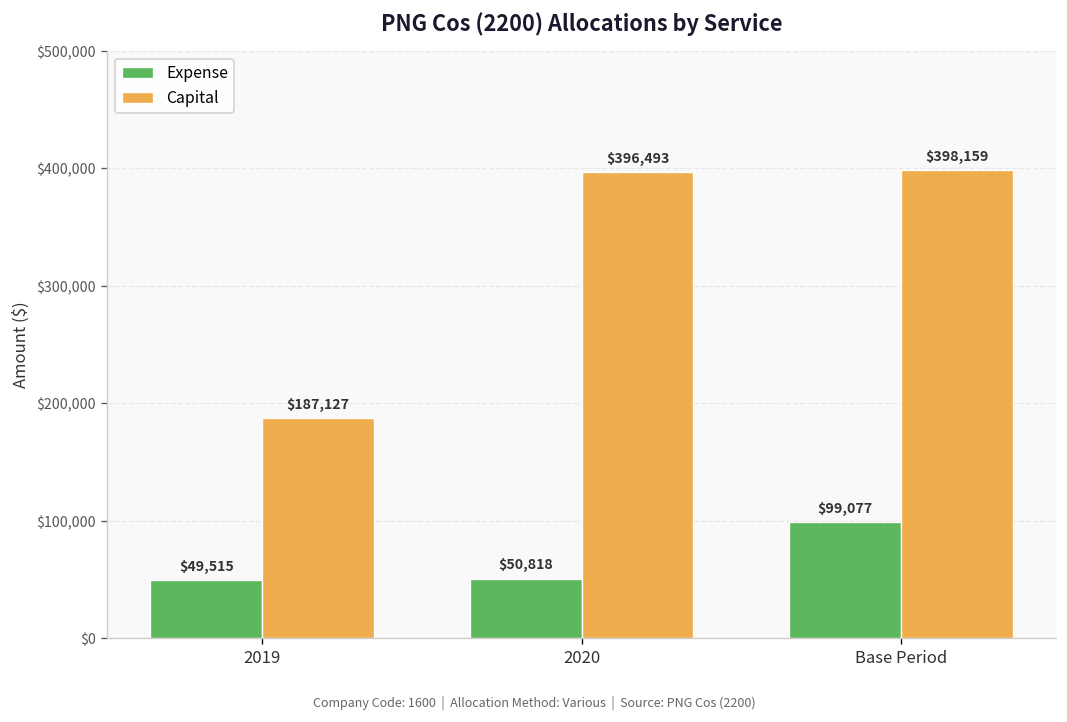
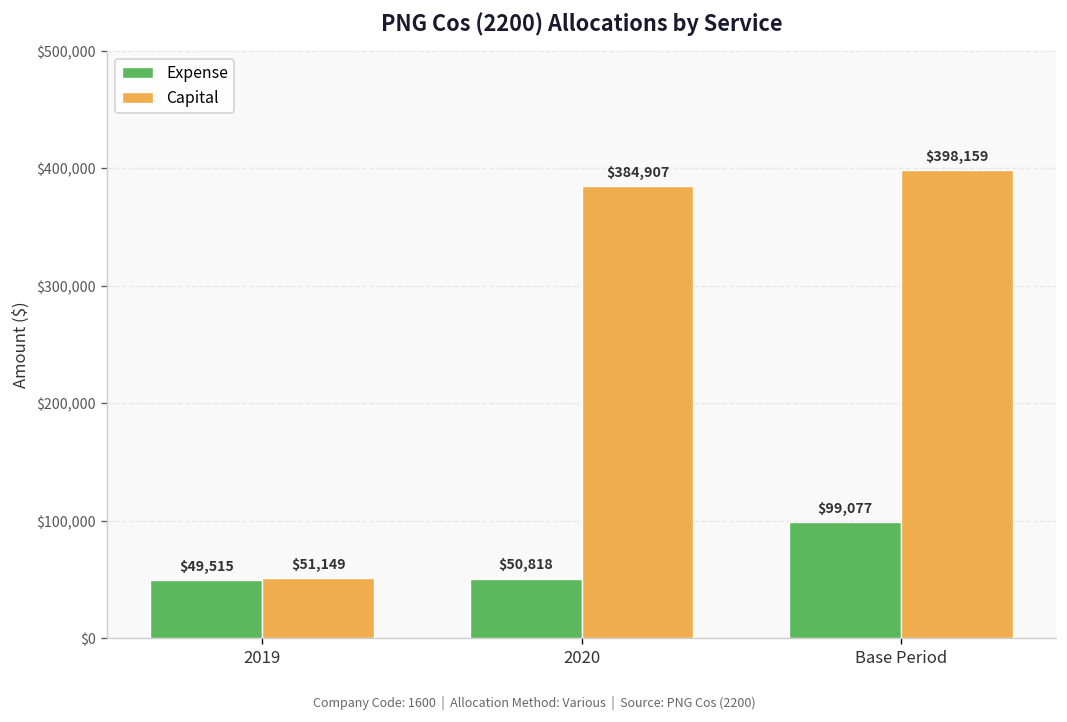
Capital, 2019: $187,127 -> $51,149
Capital, 2020: $396,493 -> $384,907
